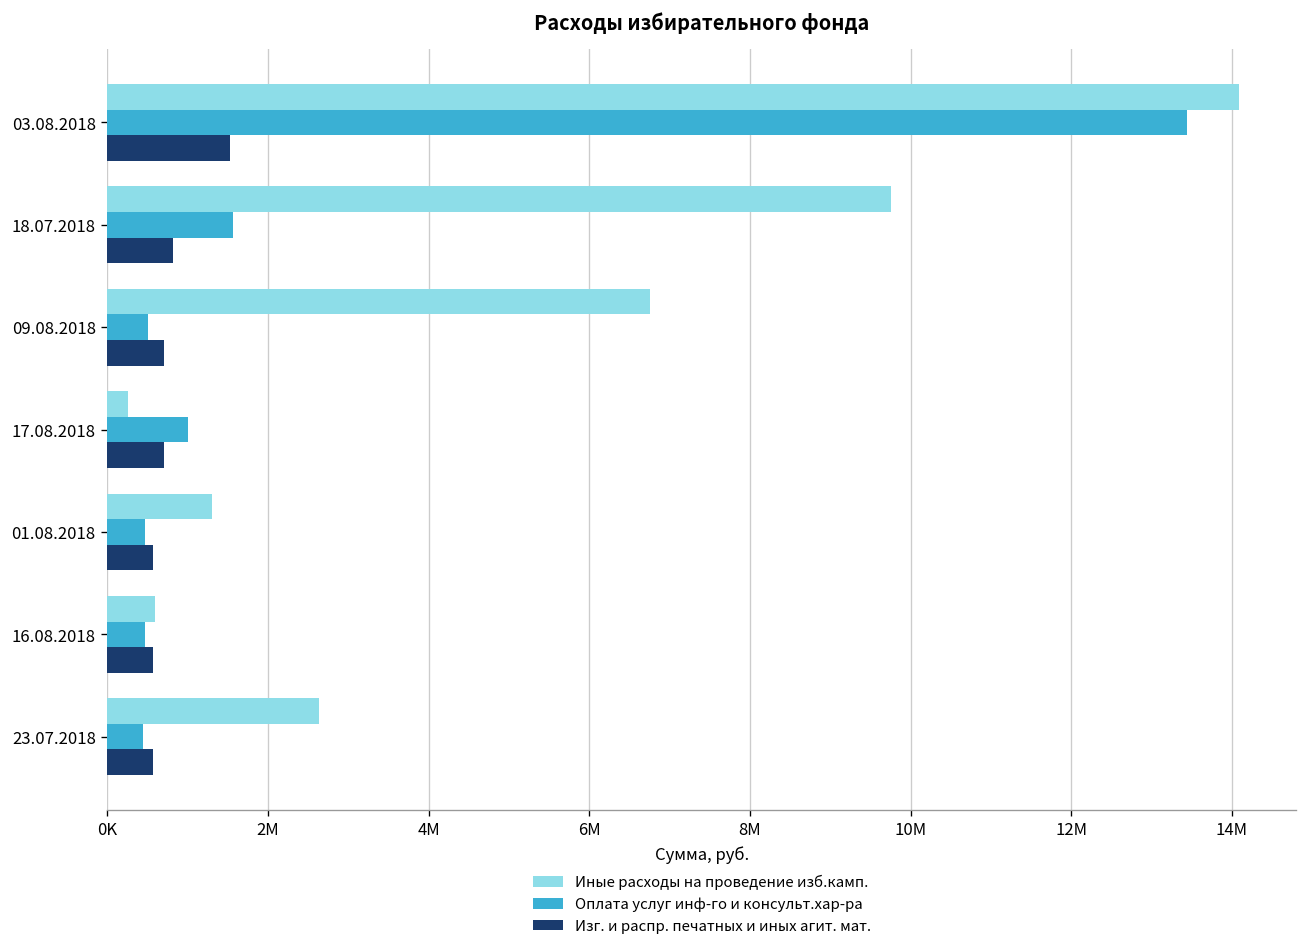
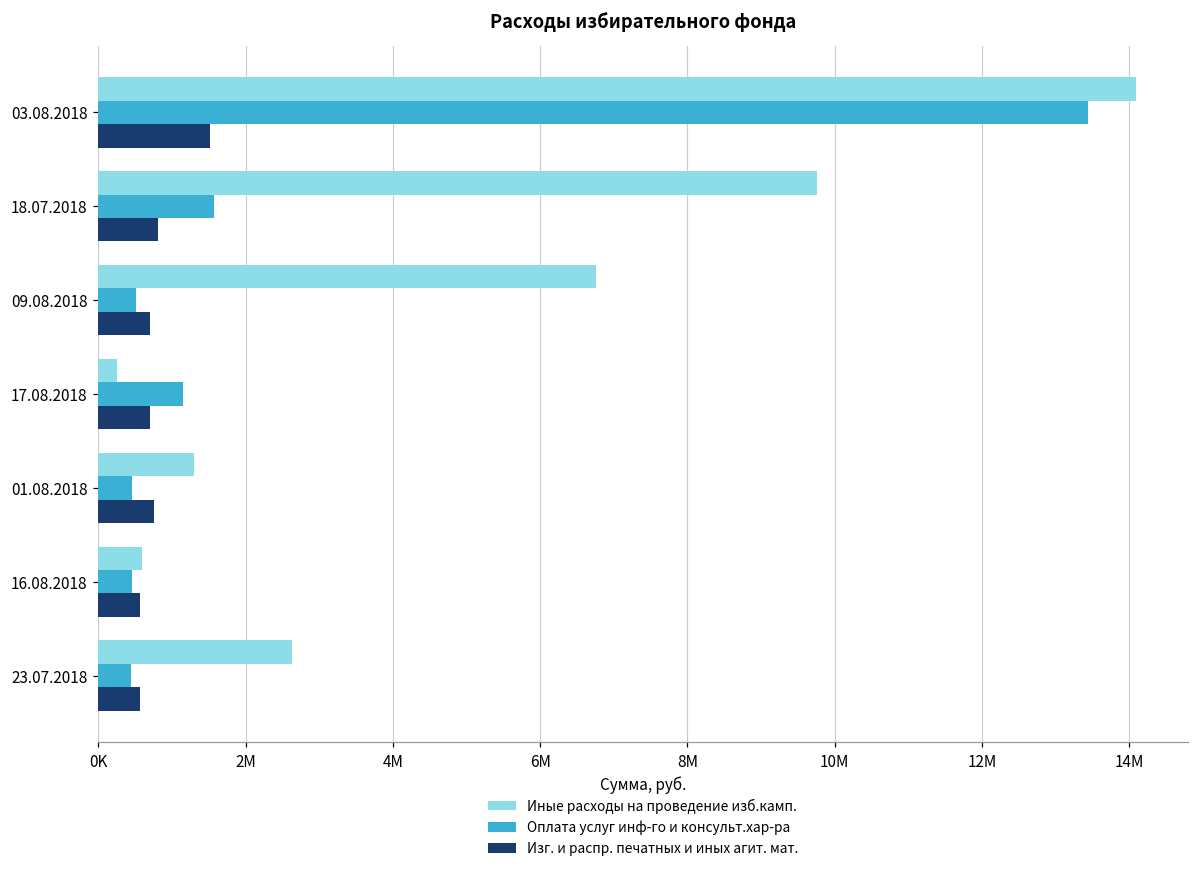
Оплата услуг инф-го и консульт.хар-ра, 17.08.2018: 1000000 -> 1200000
Изг. и распр. печатных и иных агит. мат., 01.08.2018: 600000 -> 800000
